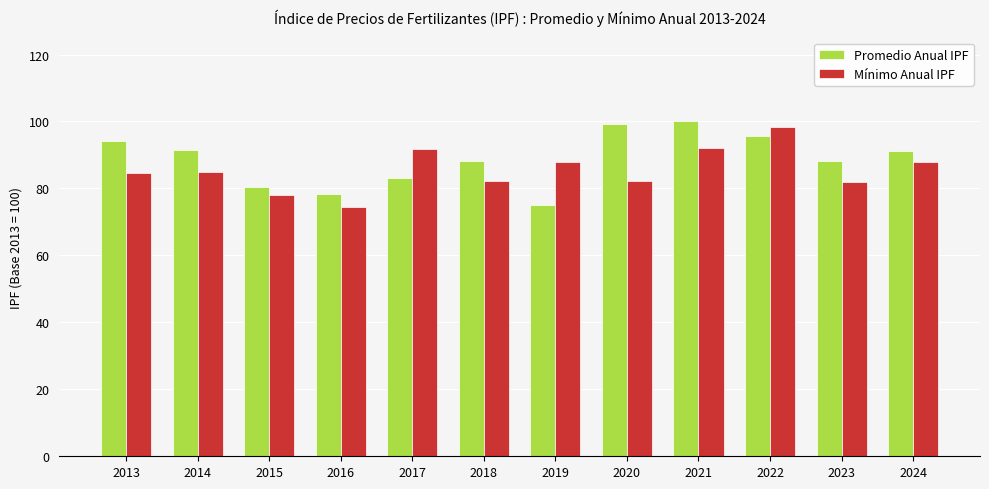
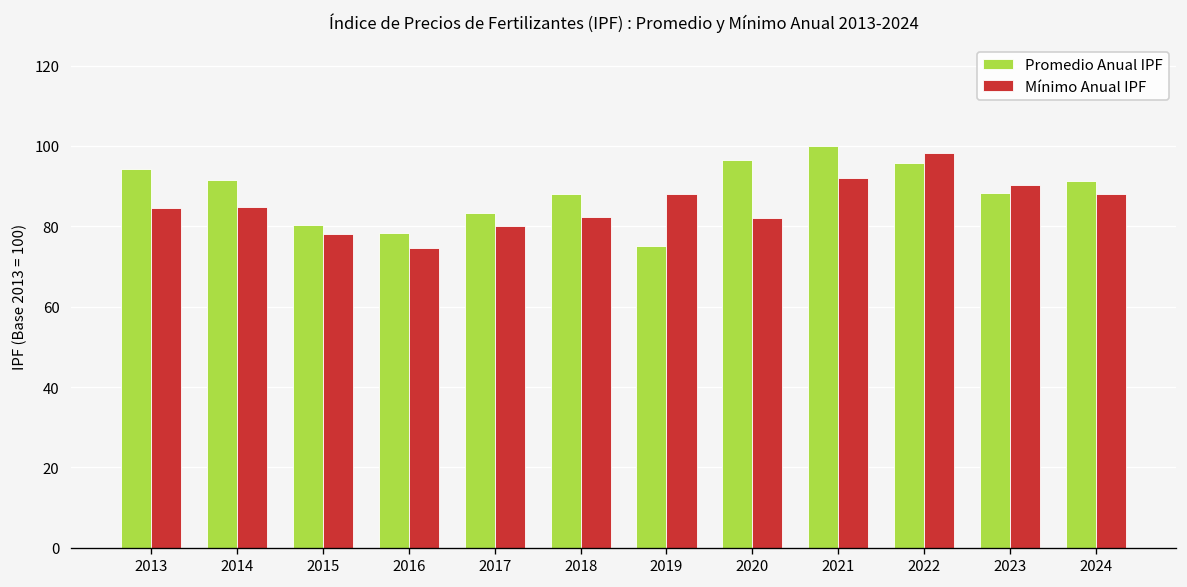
Mínimo Anual IPF, 2017: 92 -> 80
Promedio Anual IPF, 2020: 99 -> 96
Mínimo Anual IPF, 2023: 82 -> 90
